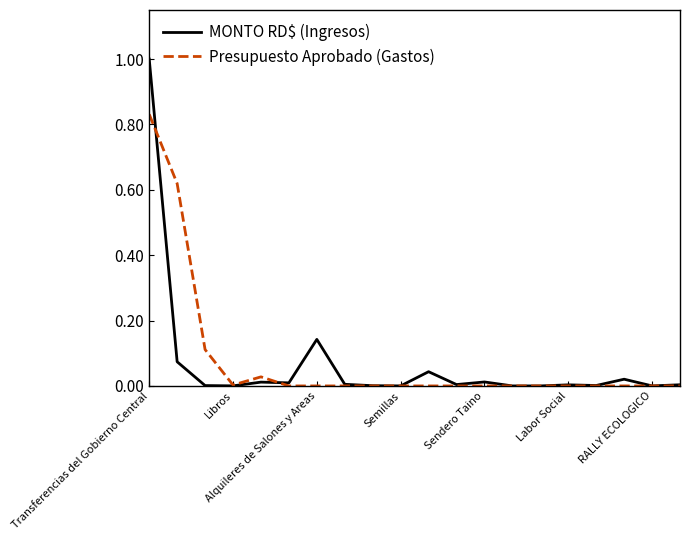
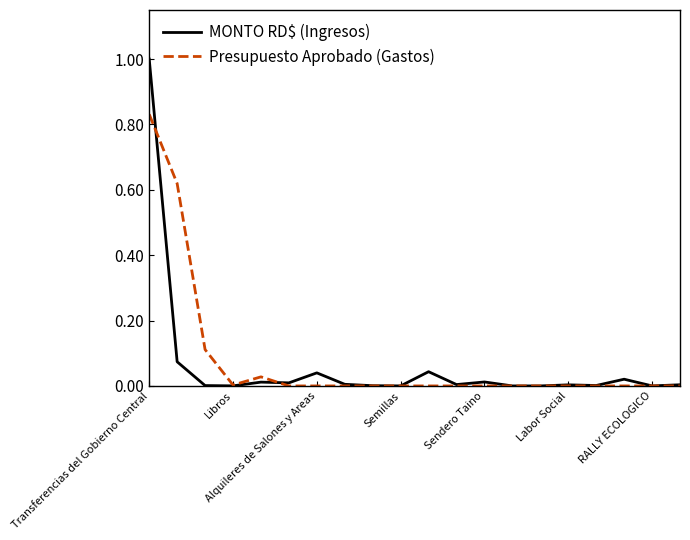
MONTO RD$ (Ingresos), Alquileres de Salones y Areas: 0.14 -> 0.04
